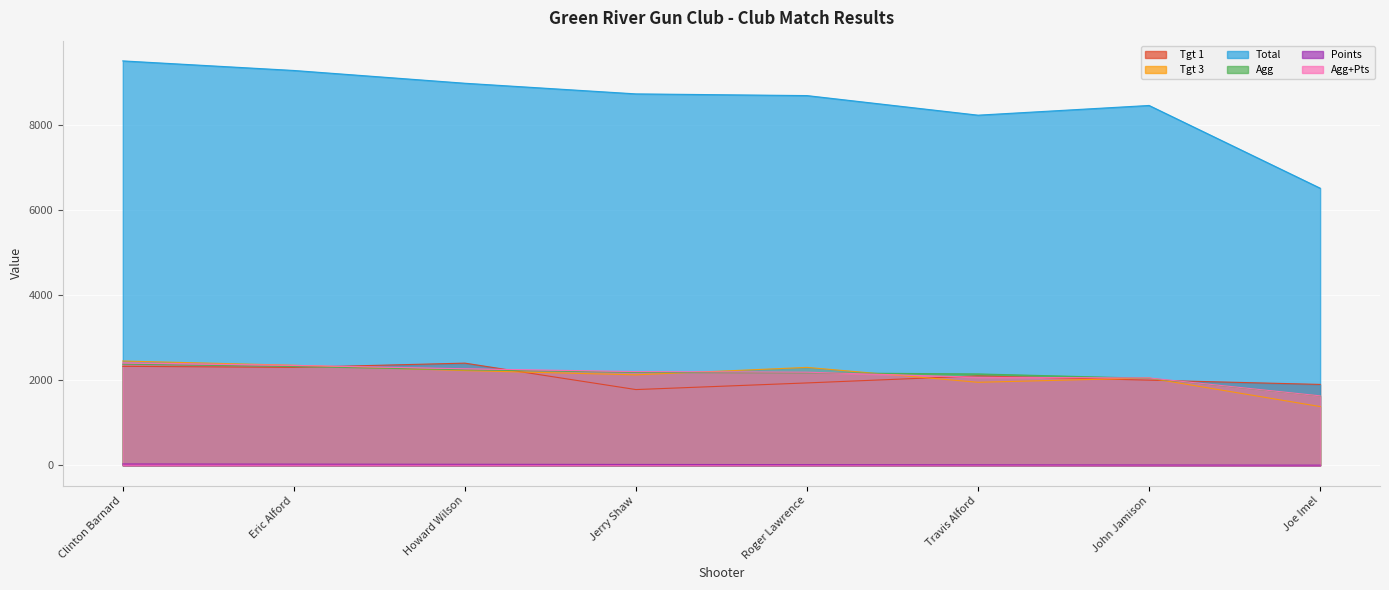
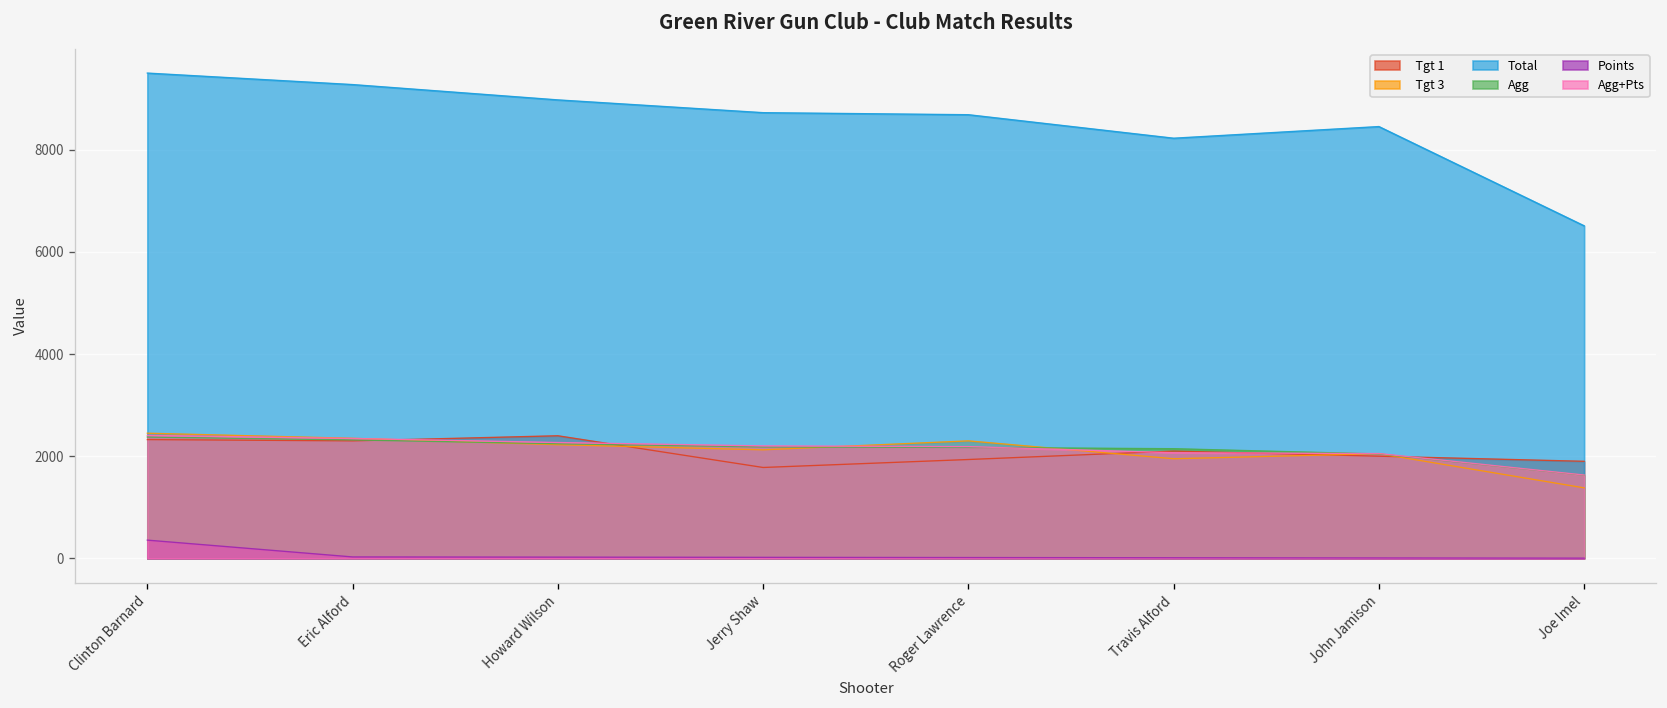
Points, Clinton Barnard: 0 -> 400
